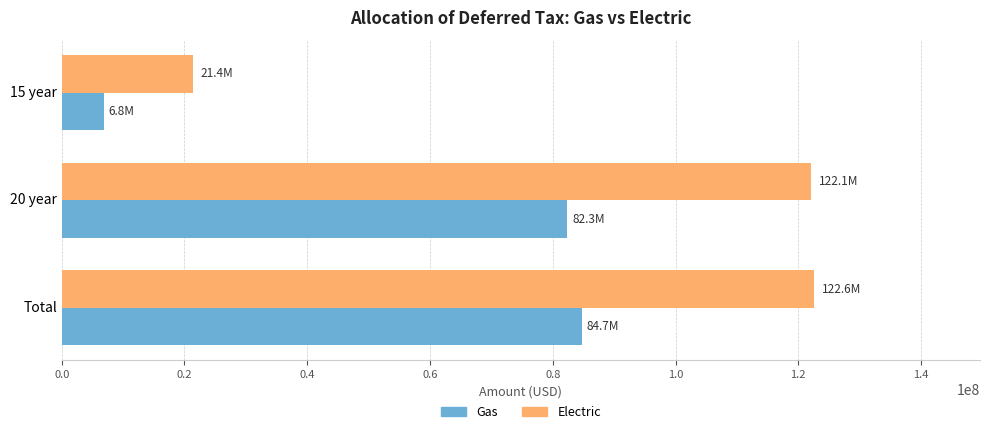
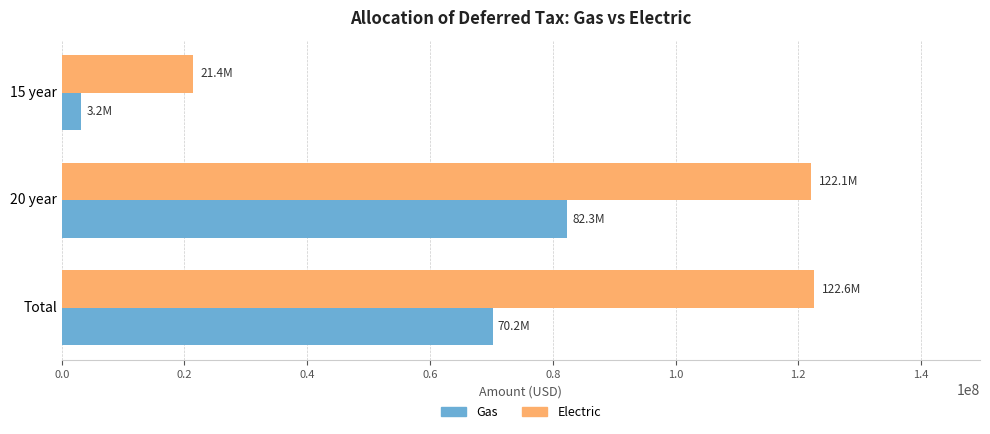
Gas, 15 year: 6.8M -> 3.2M
Gas, Total: 84.7M -> 70.2M
